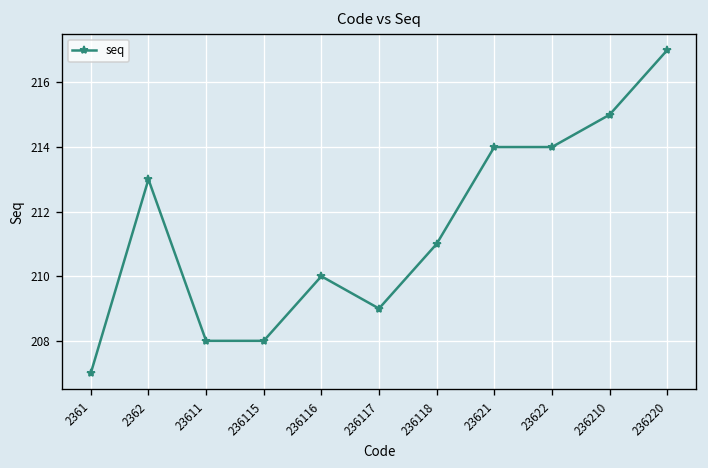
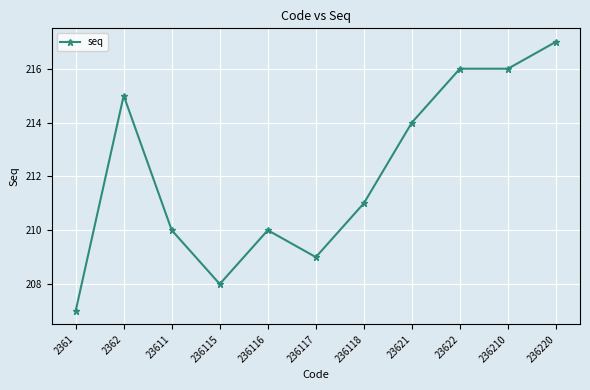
2362: 213 -> 215
23611: 208 -> 210
23622: 214 -> 216
236210: 215 -> 216
